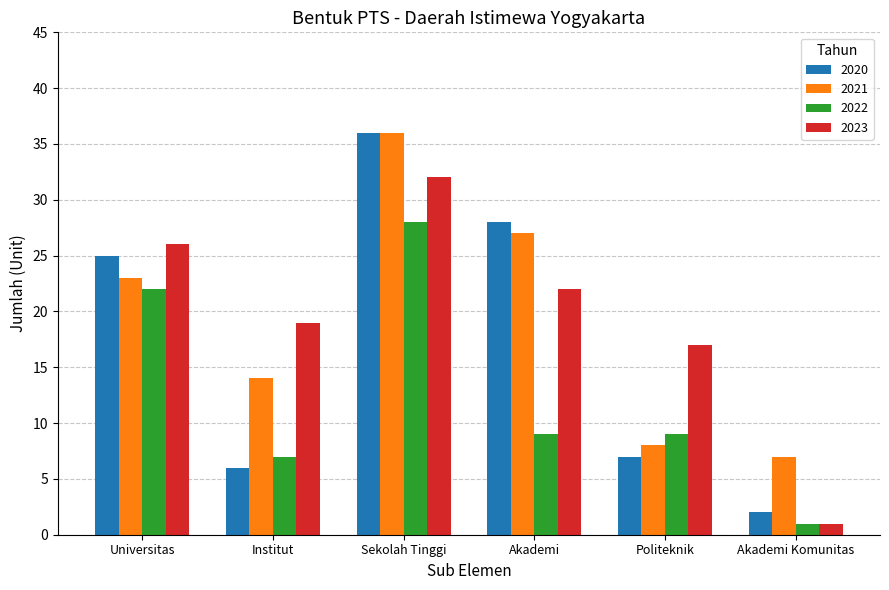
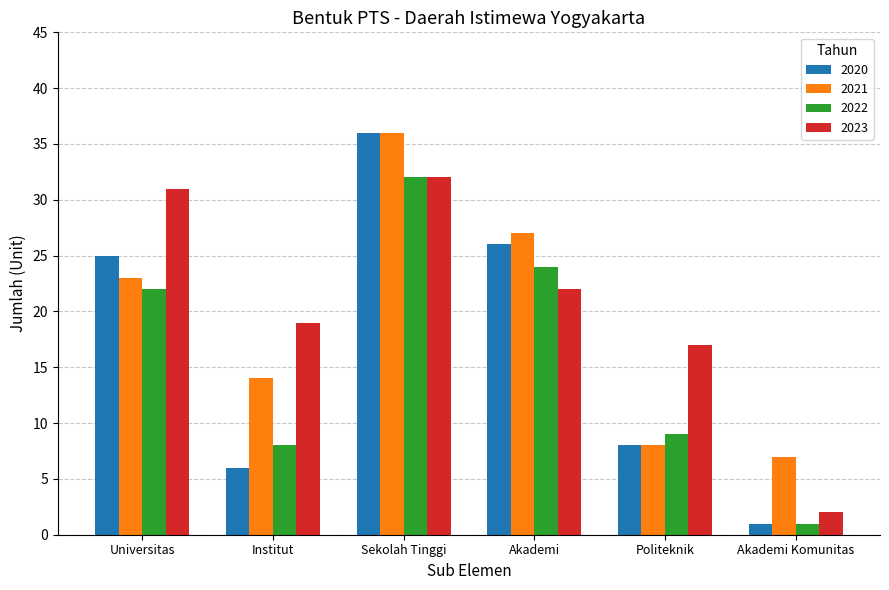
2023, Universitas: 26 -> 31
2022, Institut: 7 -> 8
2022, Sekolah Tinggi: 28 -> 32
2020, Akademi: 28 -> 26
2022, Akademi: 9 -> 24
2020, Politeknik: 7 -> 8
2020, Akademi Komunitas: 2 -> 1
2023, Akademi Komunitas: 1 -> 2
